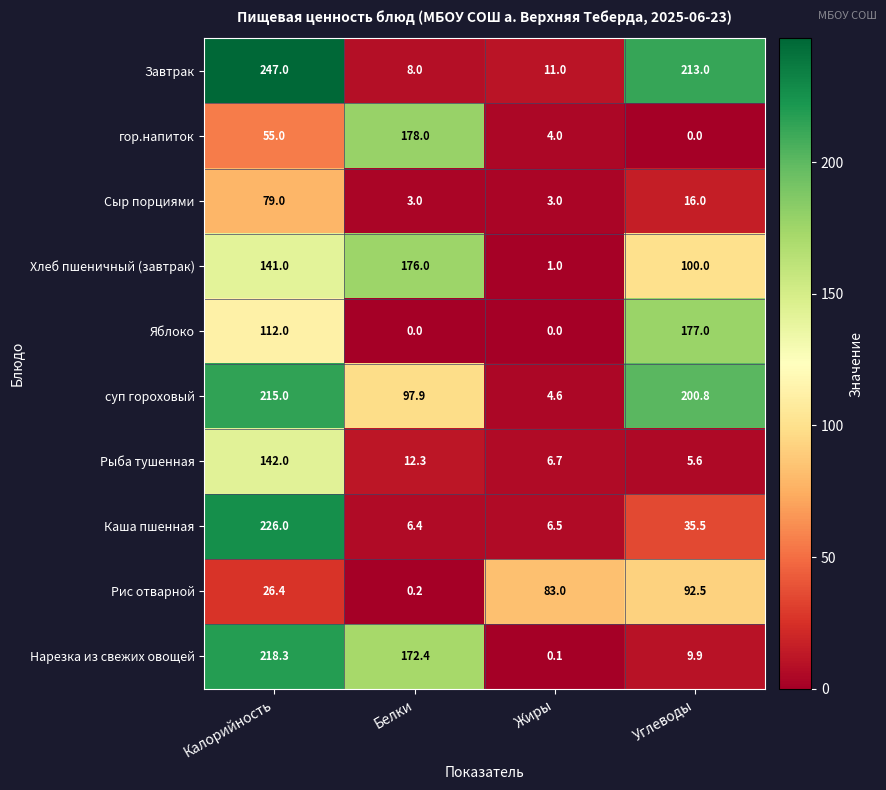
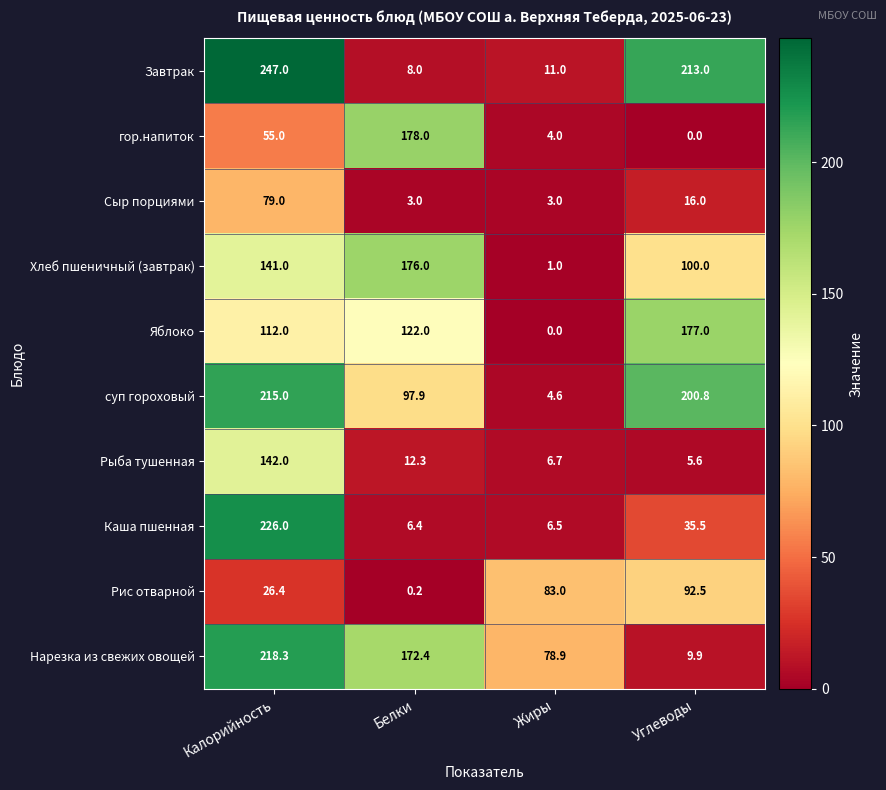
Яблоко, Белки: 0.0 -> 122.0
Нарезка из свежих овощей, Жиры: 0.1 -> 78.9
